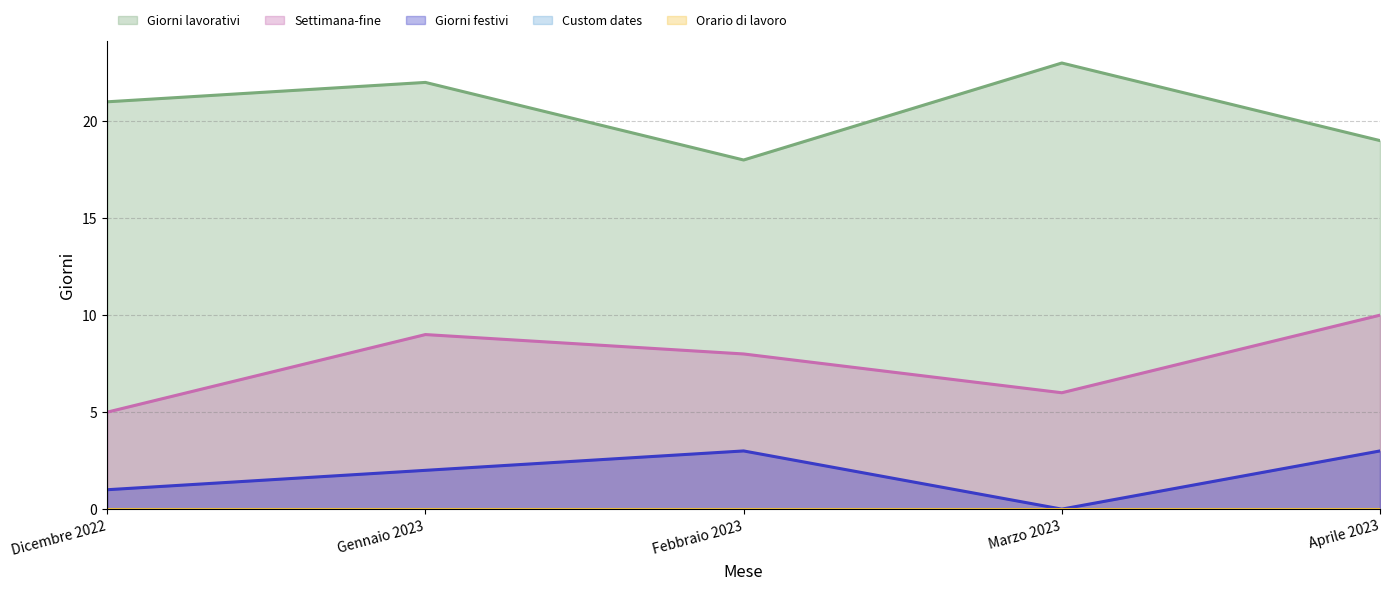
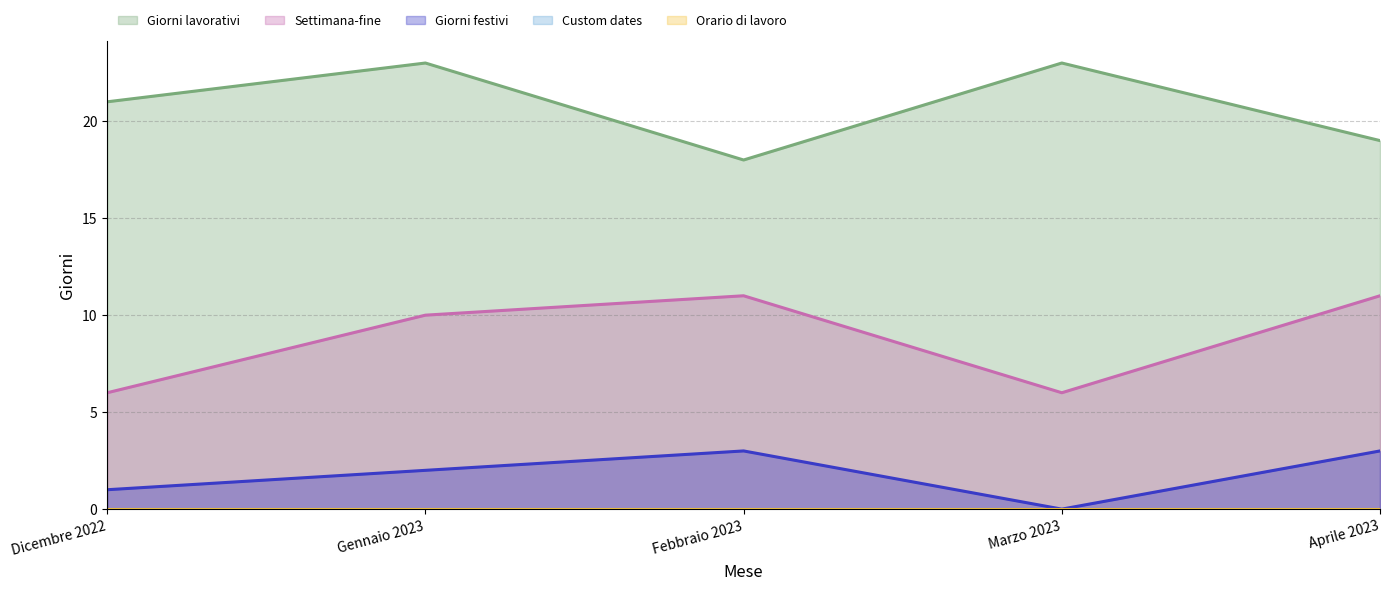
Settimana-fine, Dicembre 2022: 5 -> 6
Giorni lavorativi, Gennaio 2023: 22 -> 23
Settimana-fine, Gennaio 2023: 9 -> 10
Settimana-fine, Febbraio 2023: 8 -> 11
Settimana-fine, Aprile 2023: 10 -> 11
